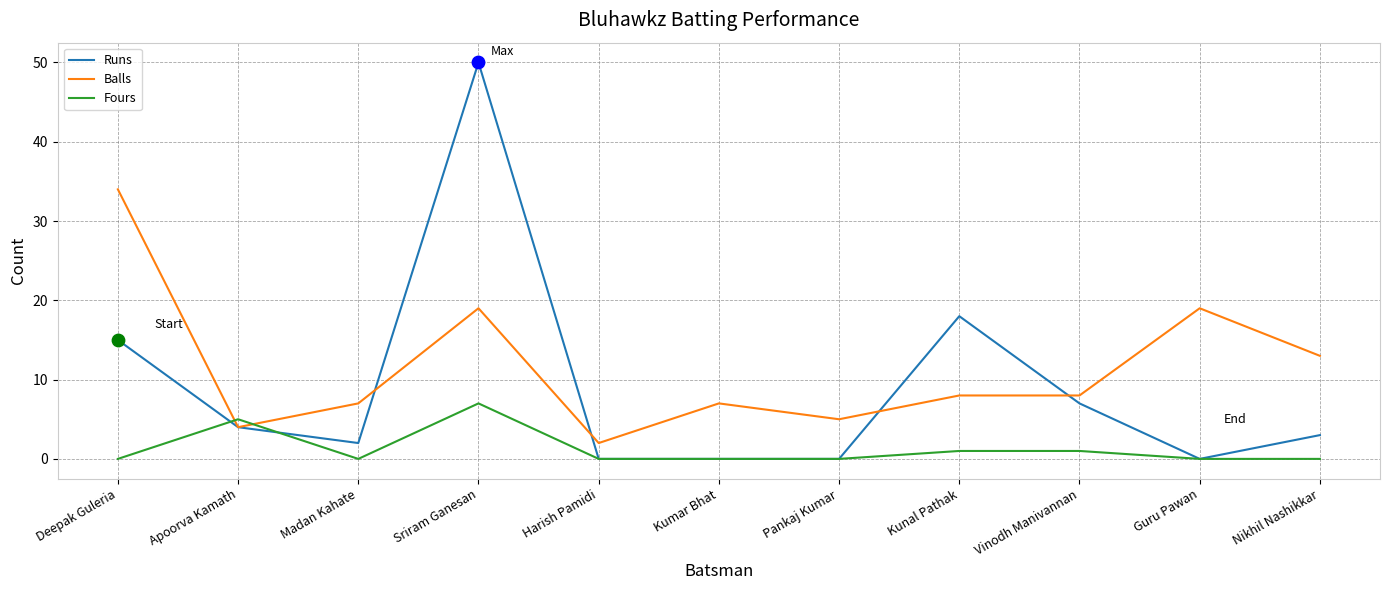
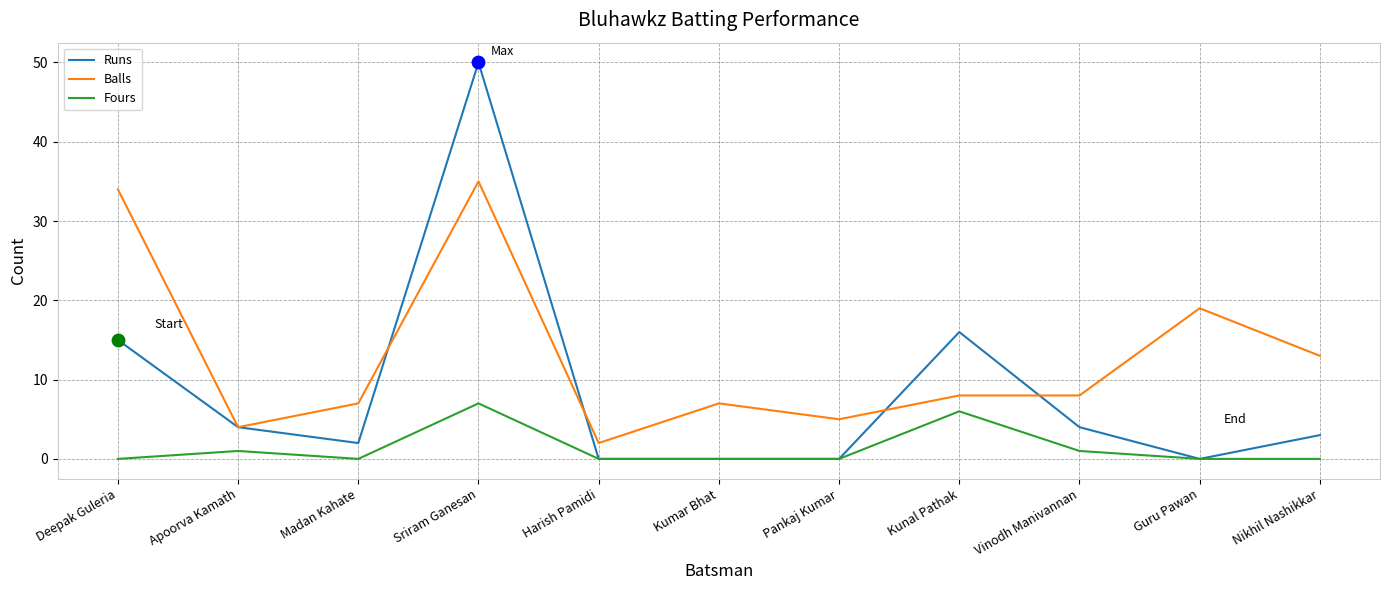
Fours, Apoorva Kamath: 5 -> 1
Balls, Sriram Ganesan: 19 -> 35
Runs, Kunal Pathak: 18 -> 16
Fours, Kunal Pathak: 1 -> 6
Runs, Vinodh Manivannan: 7 -> 4
